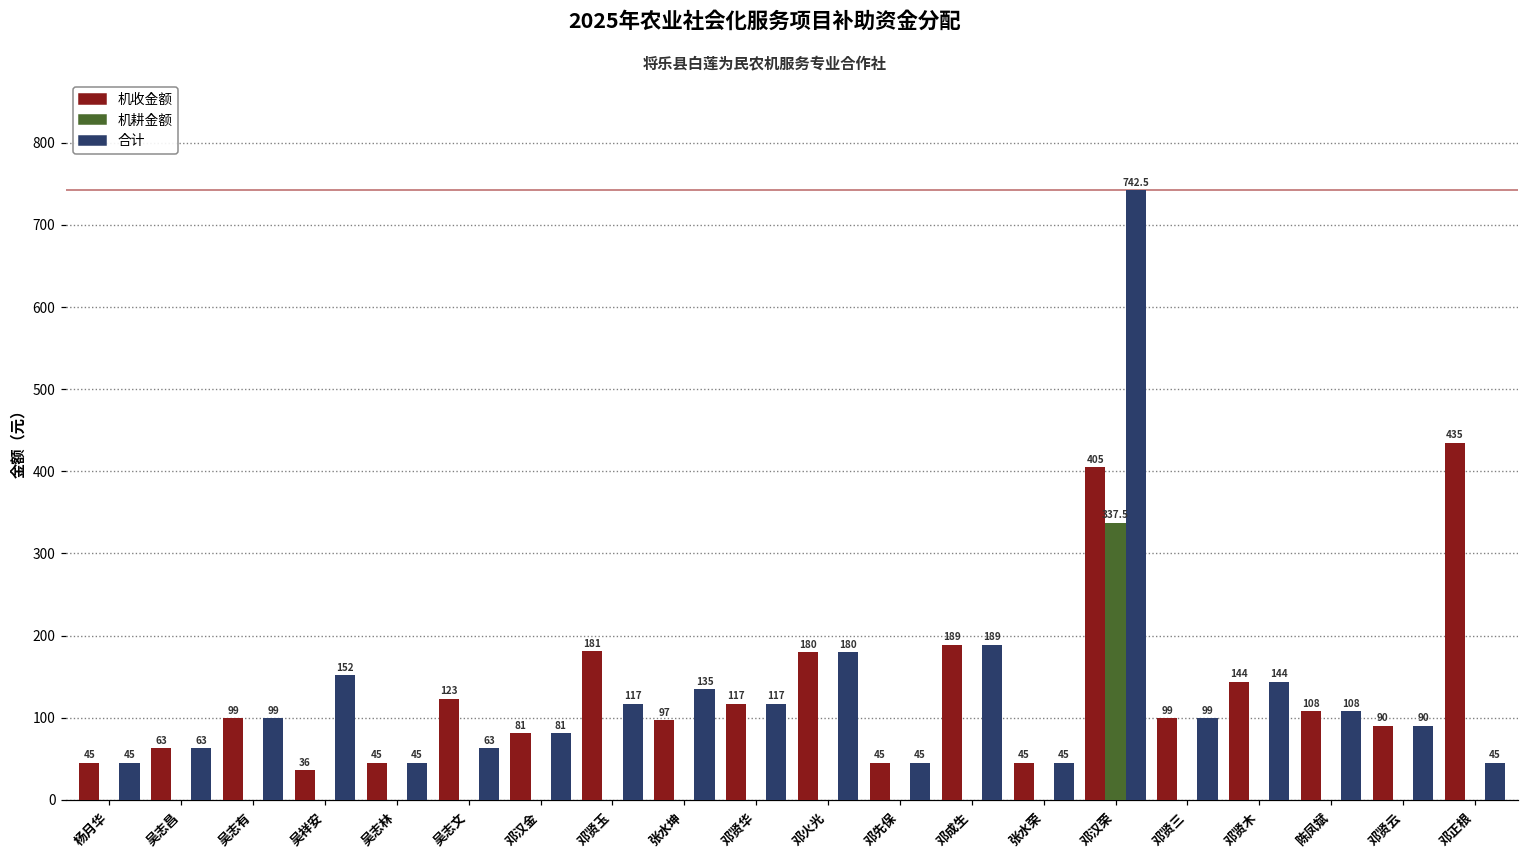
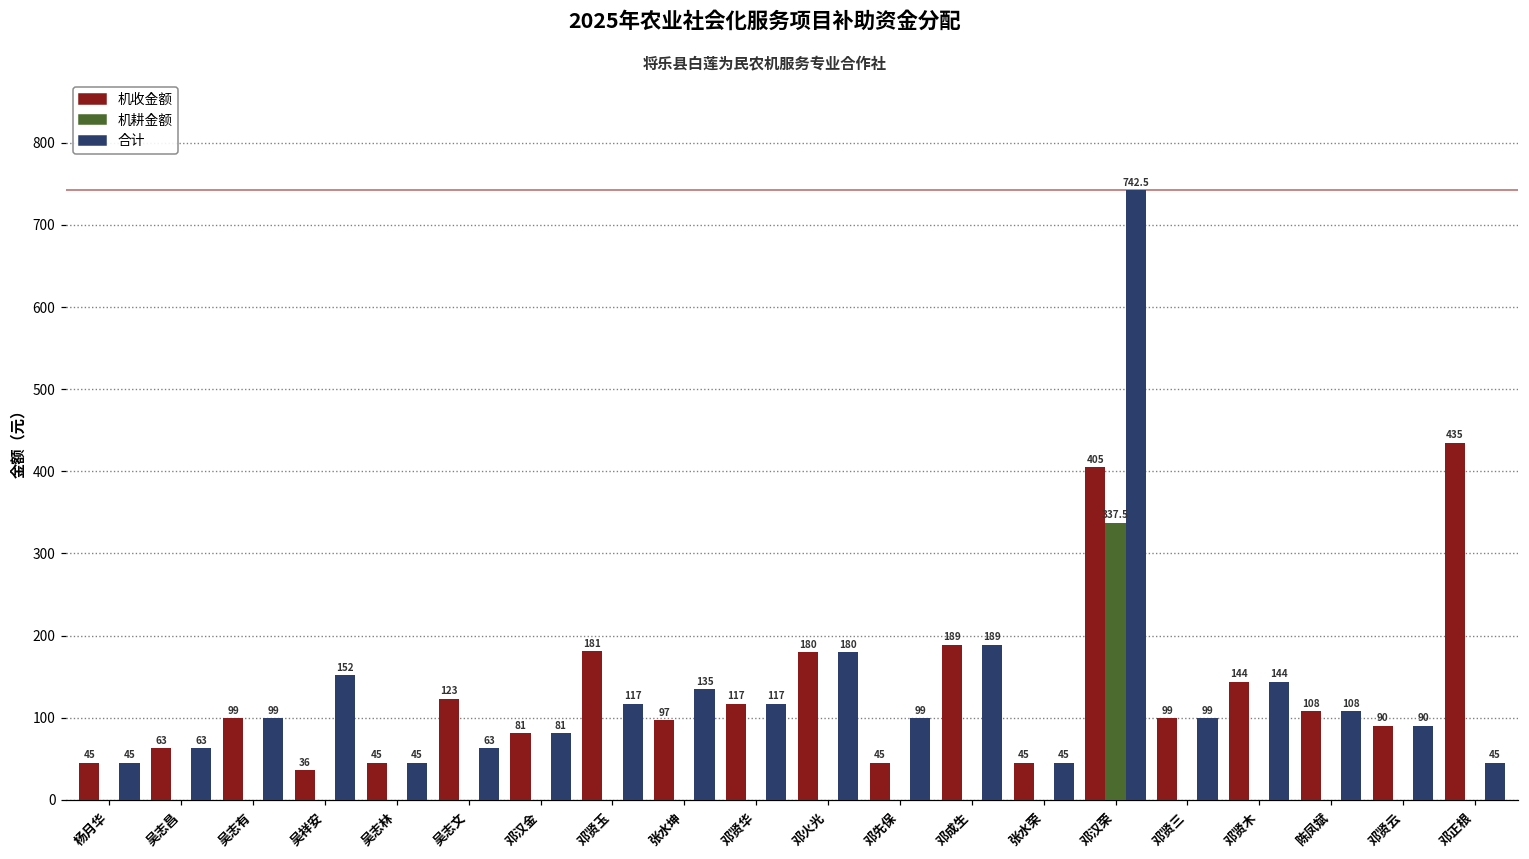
合计, 邓先保: 45 -> 99
